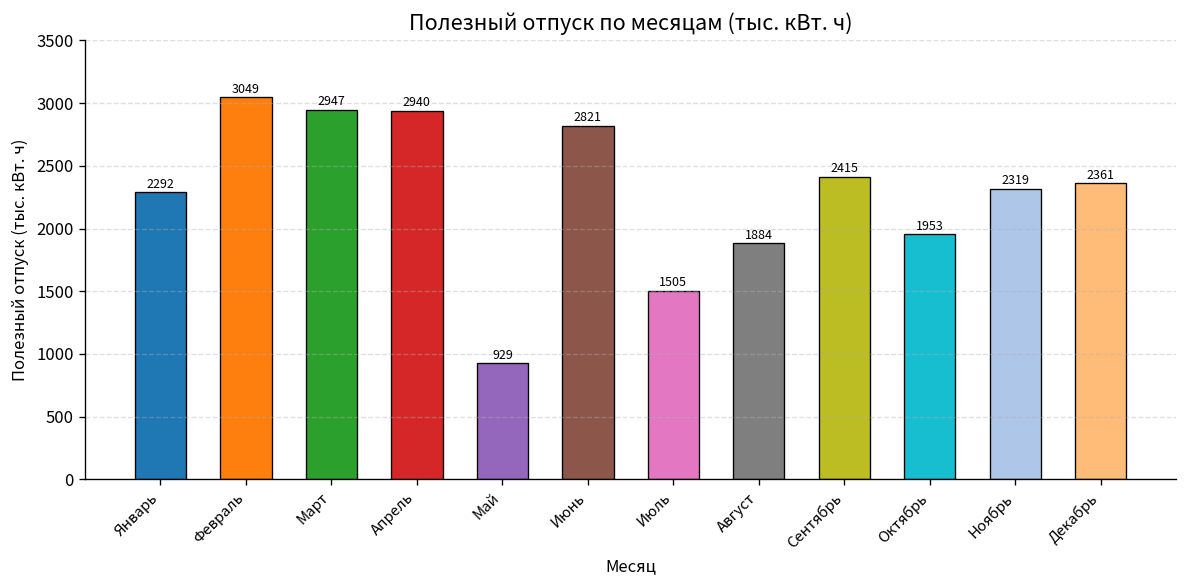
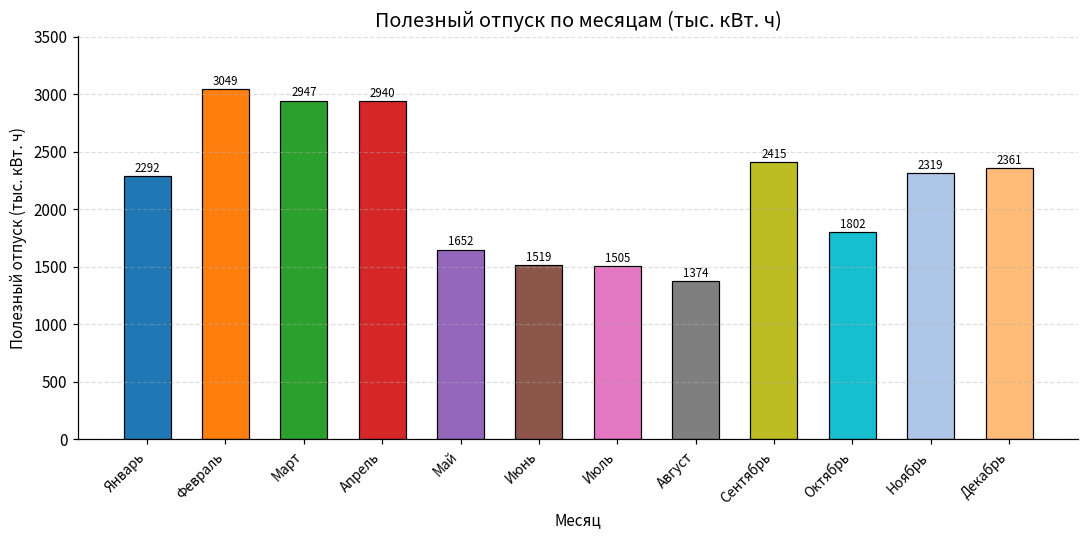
Май: 929 -> 1652
Июнь: 2821 -> 1519
Август: 1884 -> 1374
Октябрь: 1953 -> 1802
